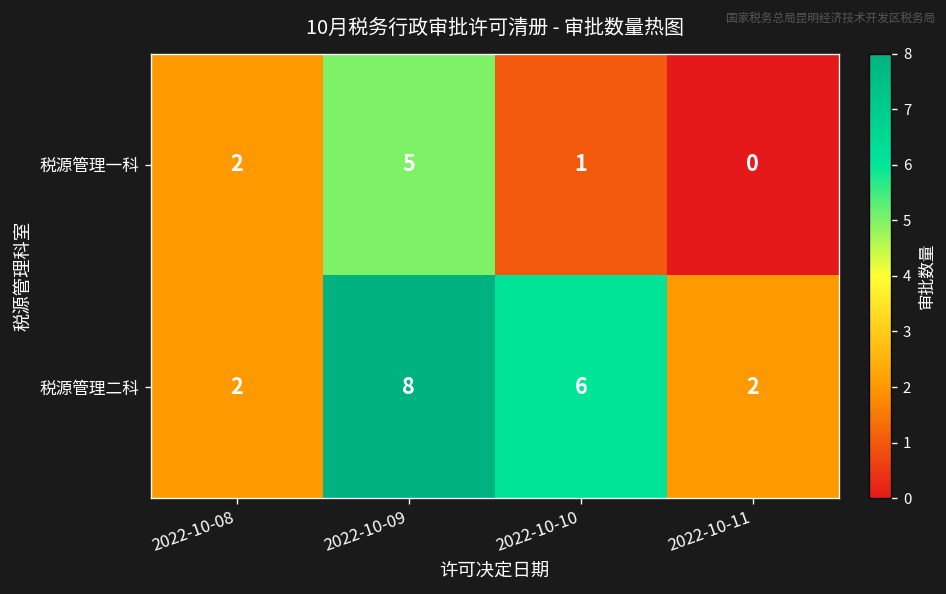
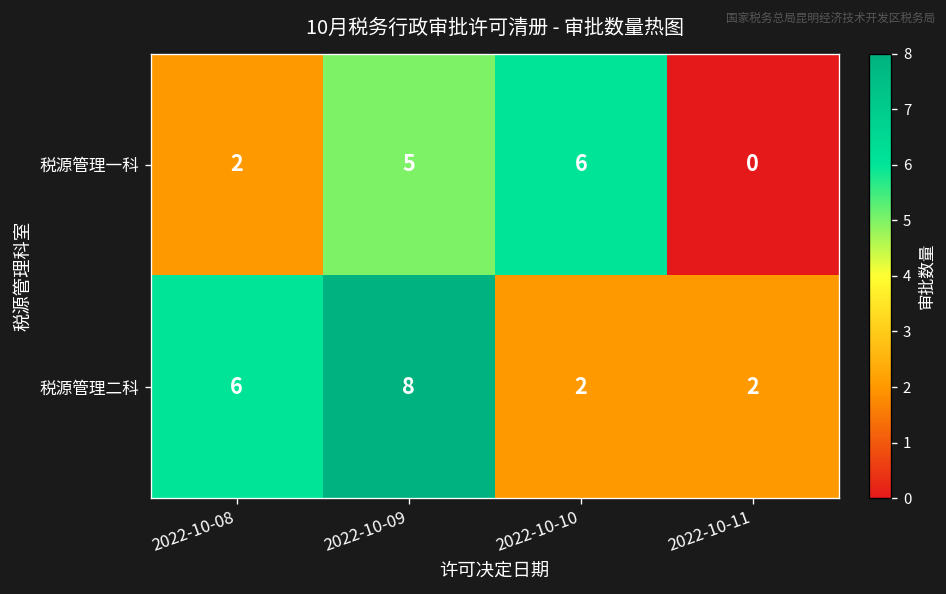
税源管理一科, 2022-10-10: 1 -> 6
税源管理二科, 2022-10-08: 2 -> 6
税源管理二科, 2022-10-10: 6 -> 2
